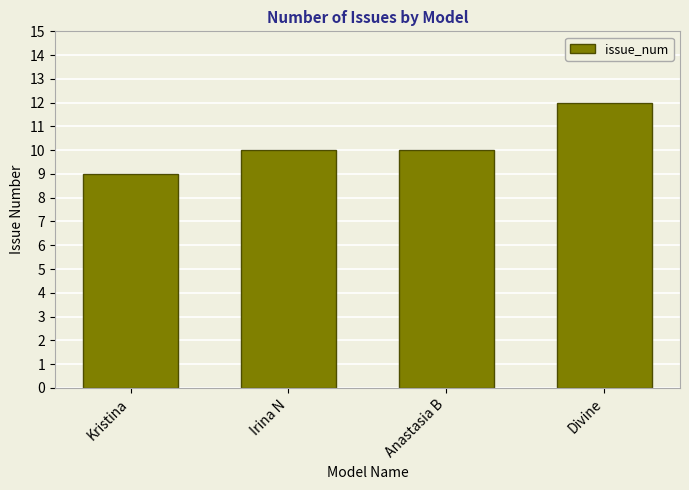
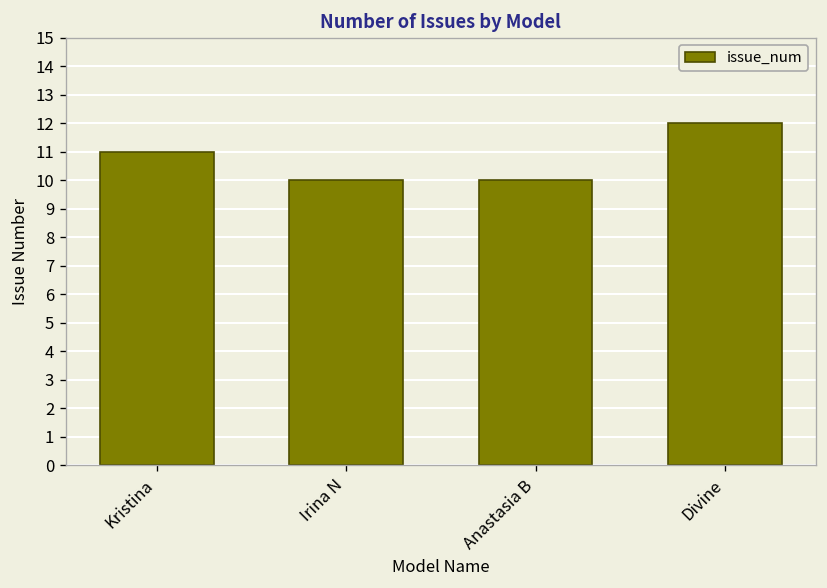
Kristina: 9 -> 11
